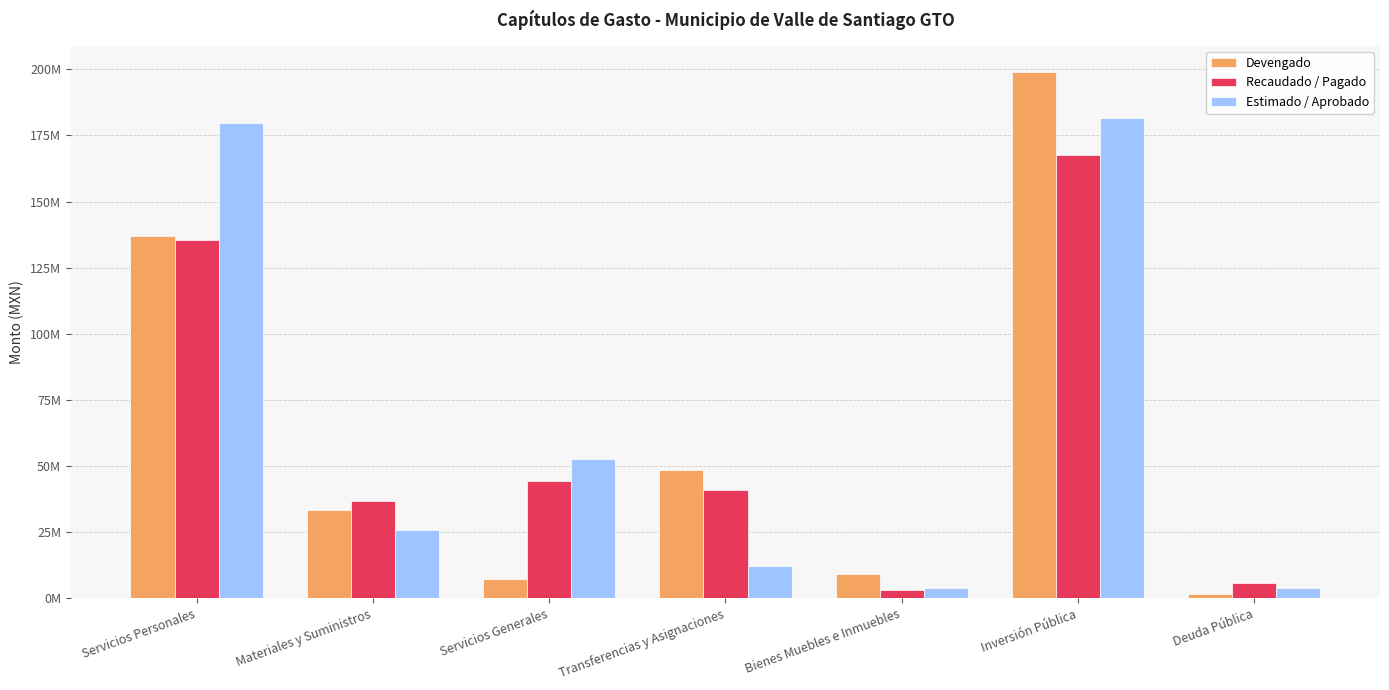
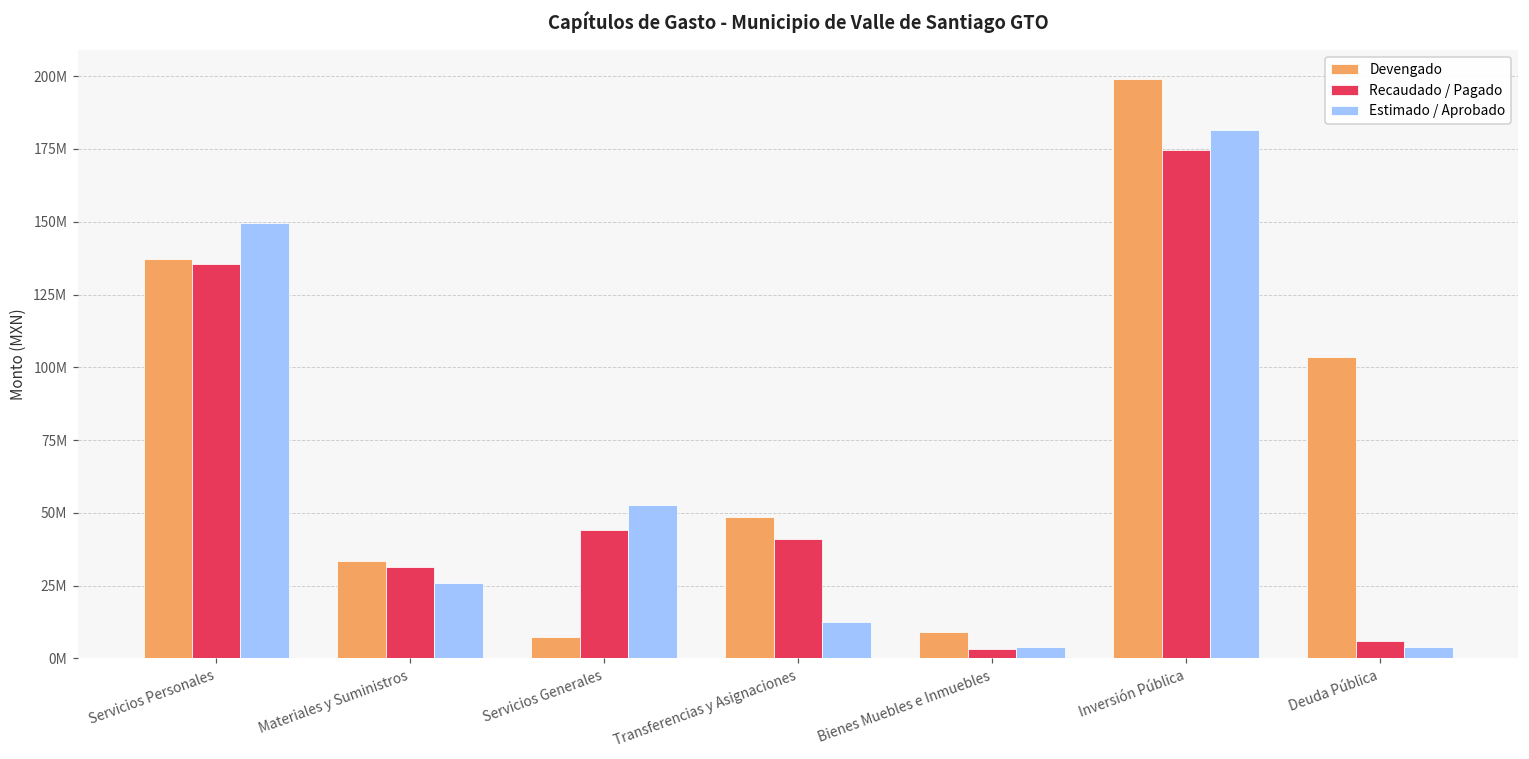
Estimado / Aprobado, Servicios Personales: 180000000 -> 150000000
Recaudado / Pagado, Materiales y Suministros: 37000000 -> 31000000
Recaudado / Pagado, Inversión Pública: 168000000 -> 175000000
Devengado, Deuda Pública: 2000000 -> 103000000
